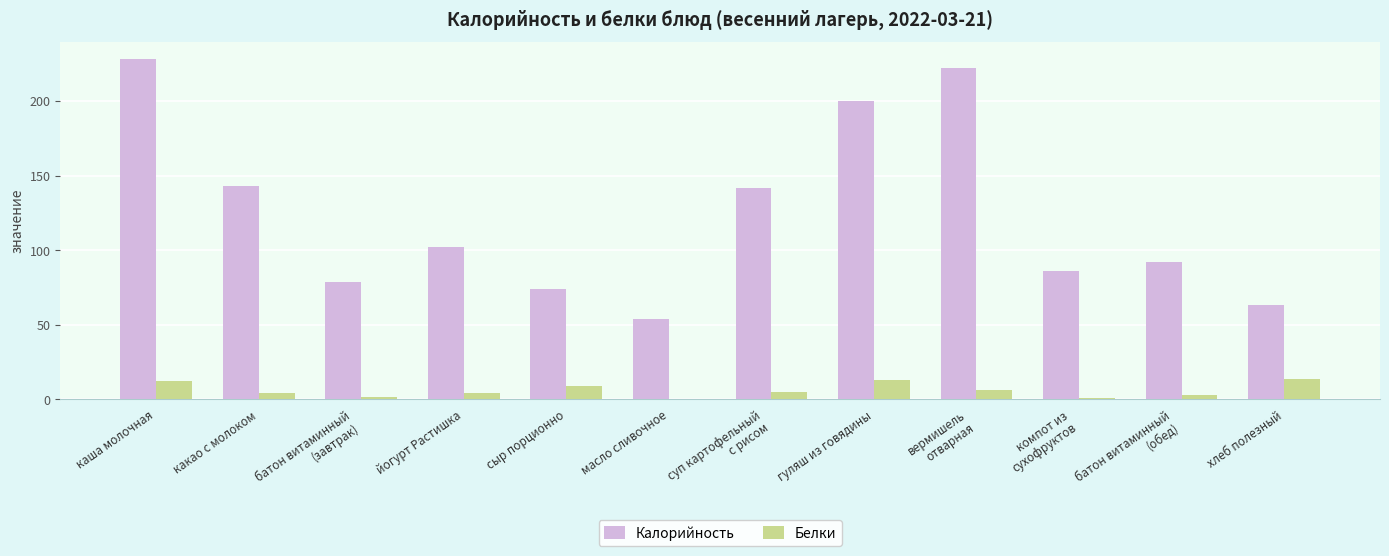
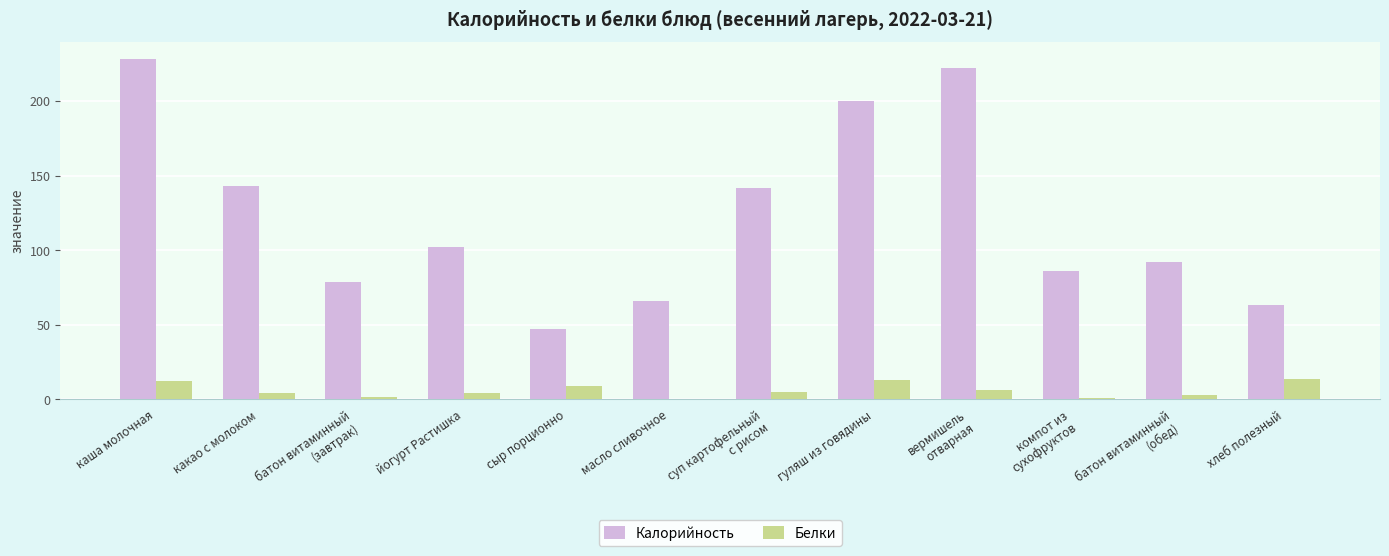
Калорийность, сыр порционно: 74 -> 47
Калорийность, масло сливочное: 54 -> 66
